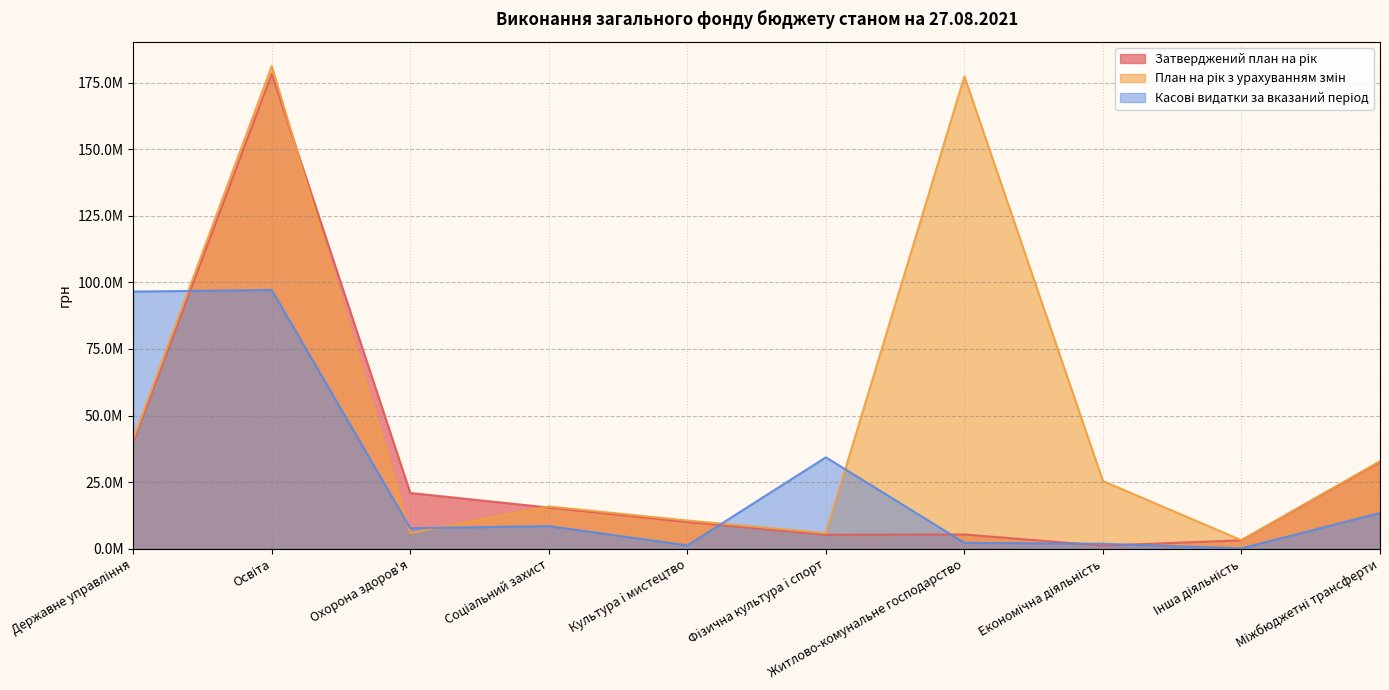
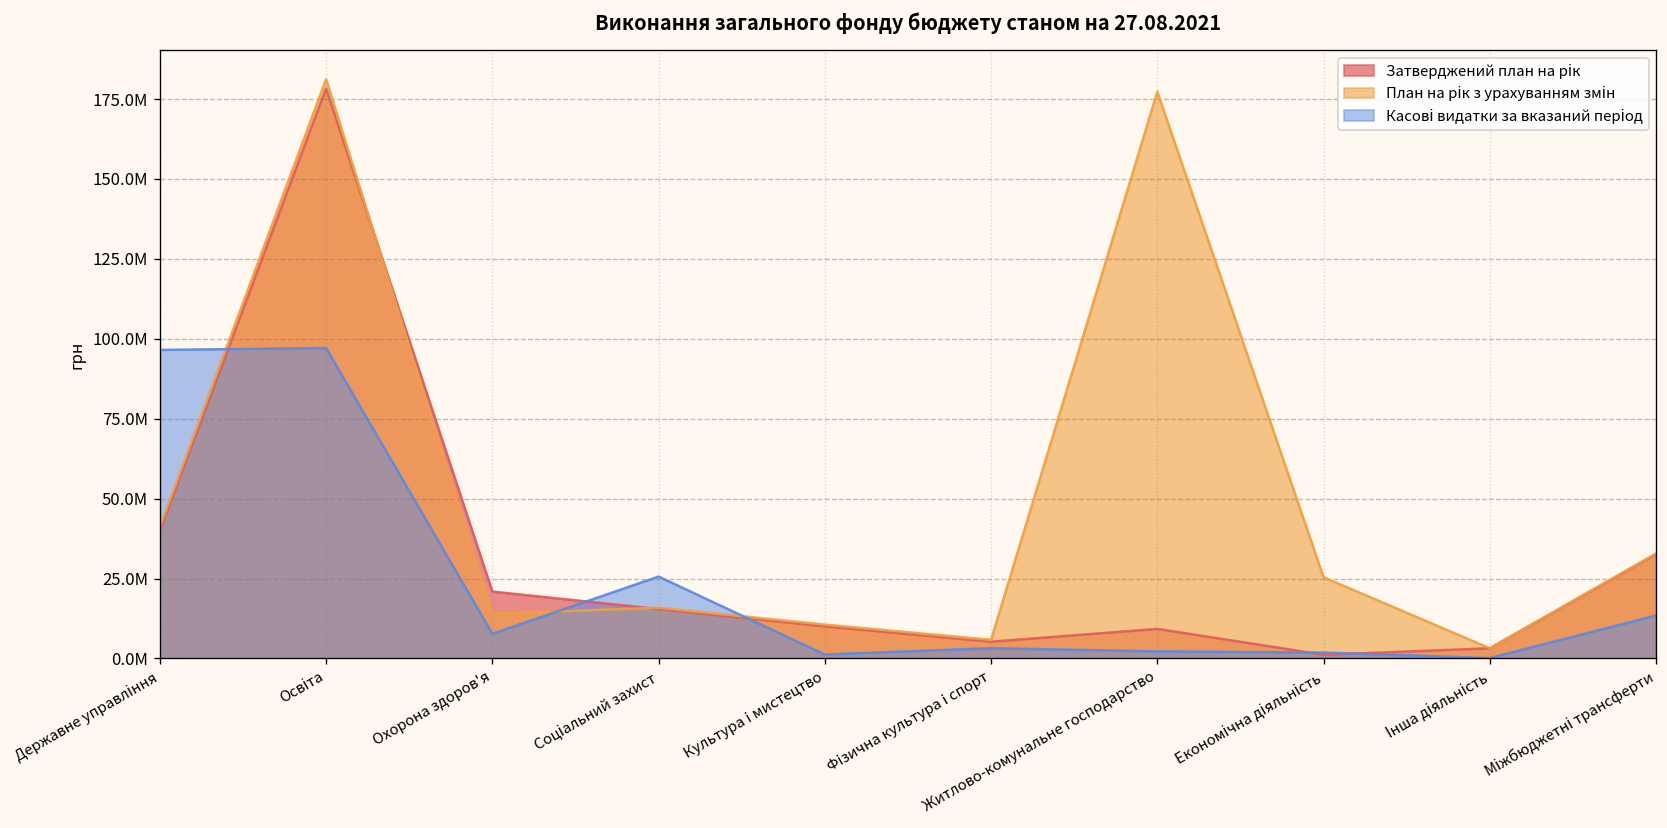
План на рік з урахуванням змін, Охорона здоров'я: 6М -> 14М
Касові видатки за вказаний період, Соціальний захист: 8М -> 26М
Касові видатки за вказаний період, Фiзична культура i спорт: 34М -> 3М
Затверджений план на рік, Житлово-комунальне господарство: 5М -> 9М
